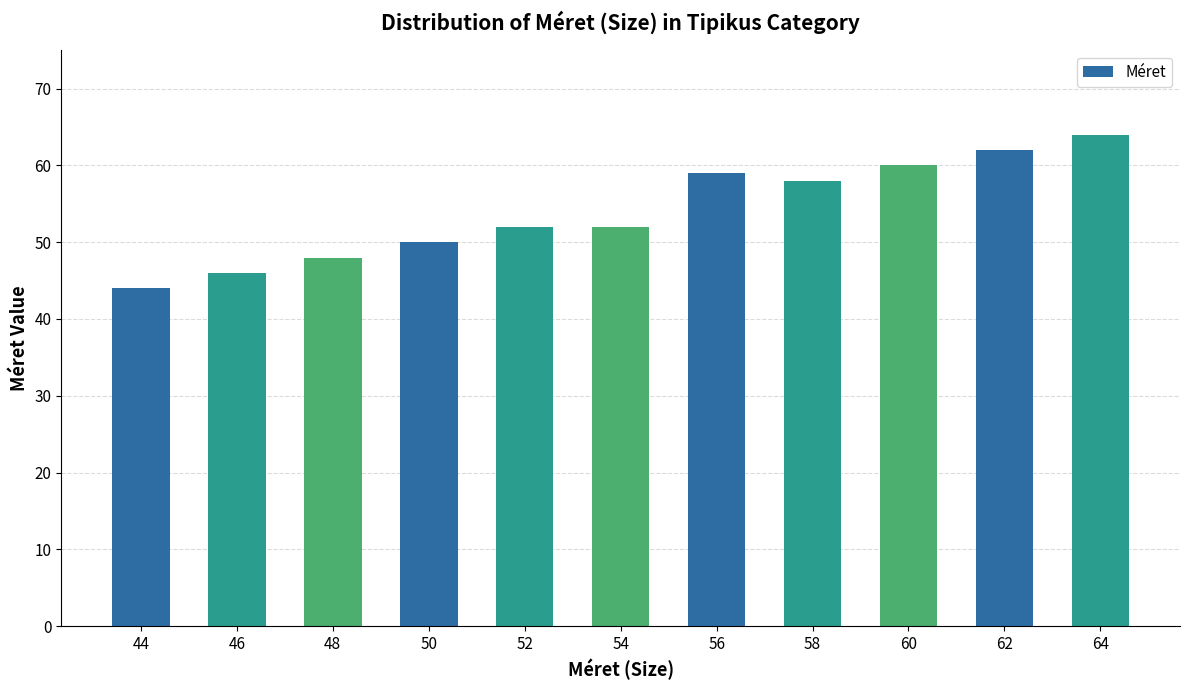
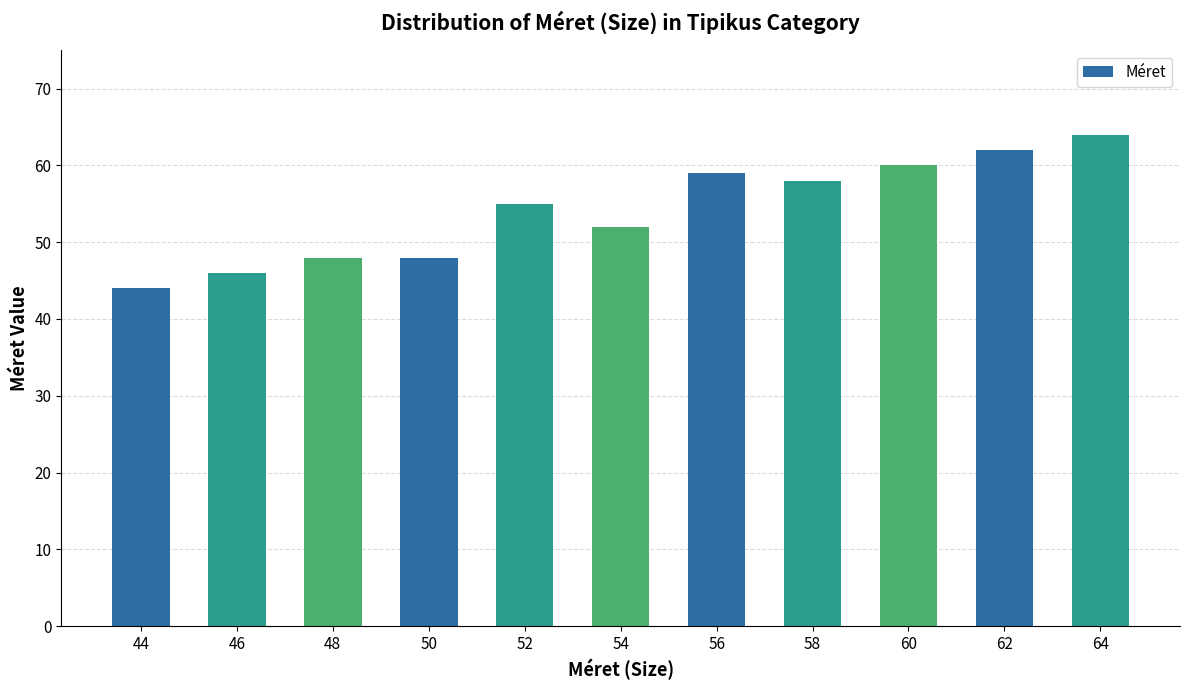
50: 50 -> 48
52: 52 -> 55
